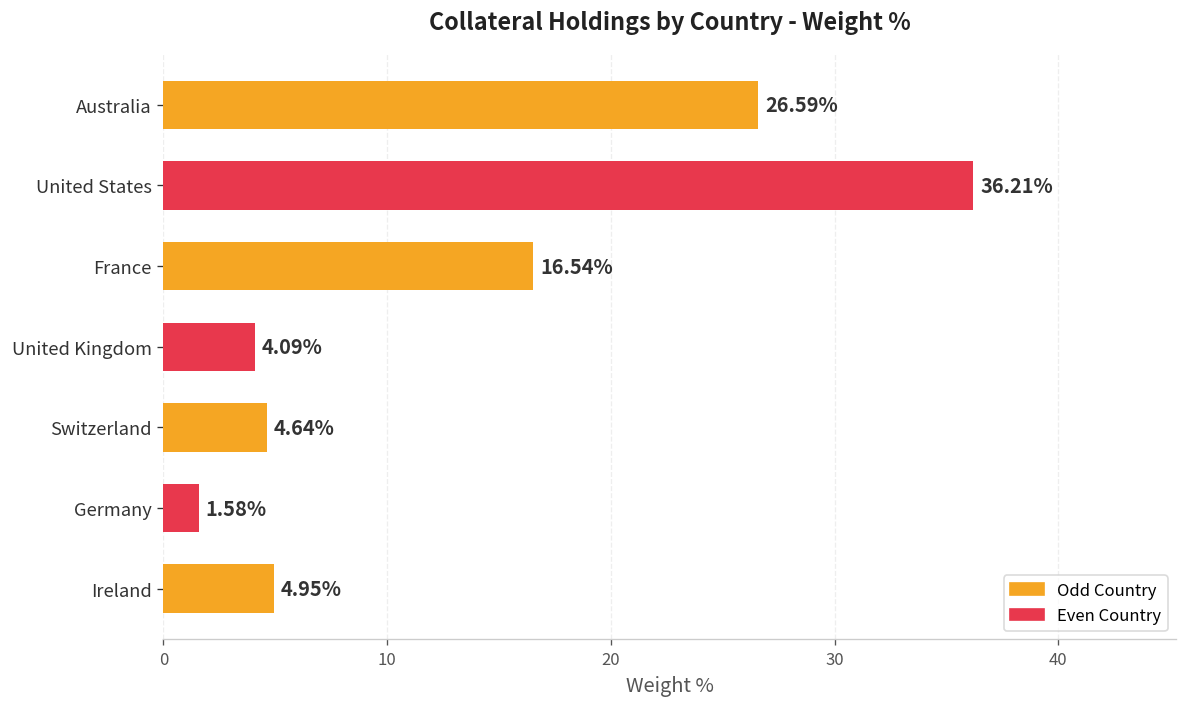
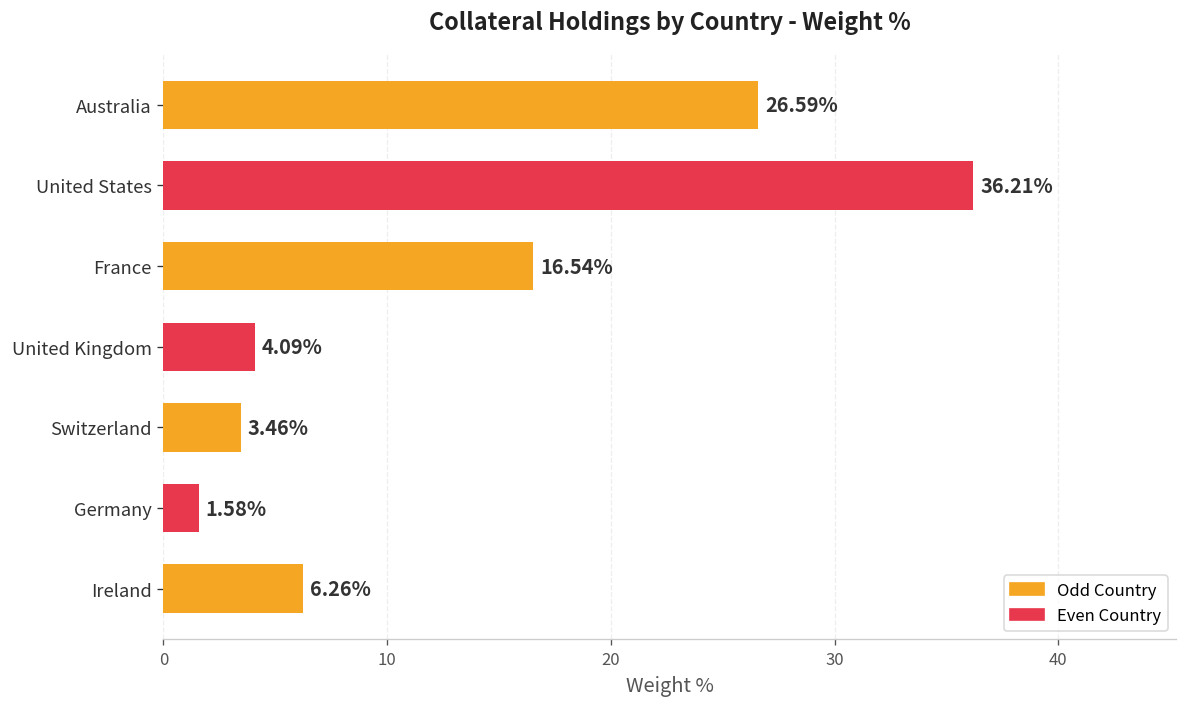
Switzerland: 4.64% -> 3.46%
Ireland: 4.95% -> 6.26%
